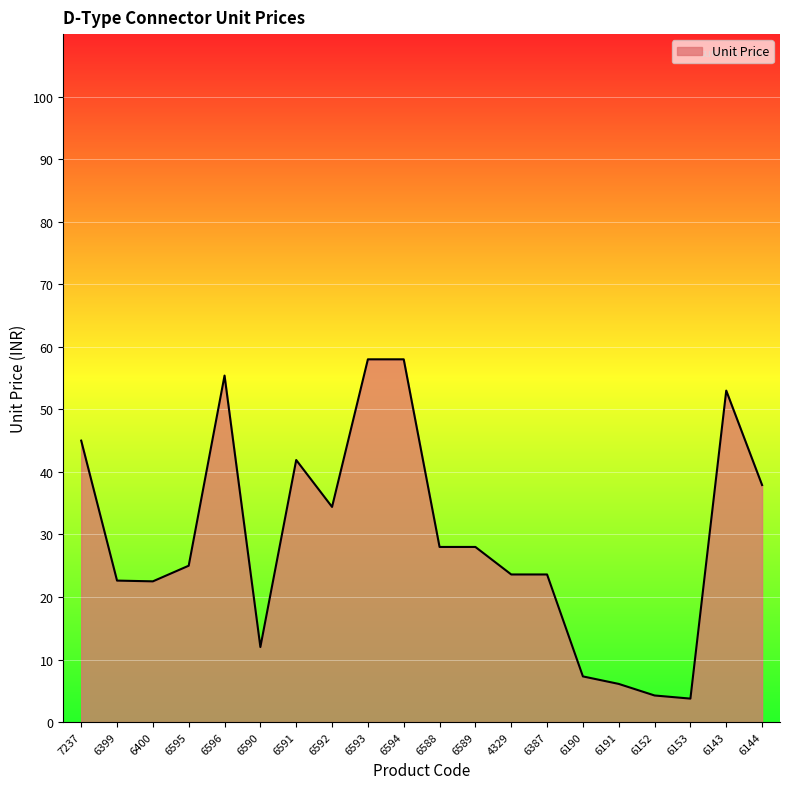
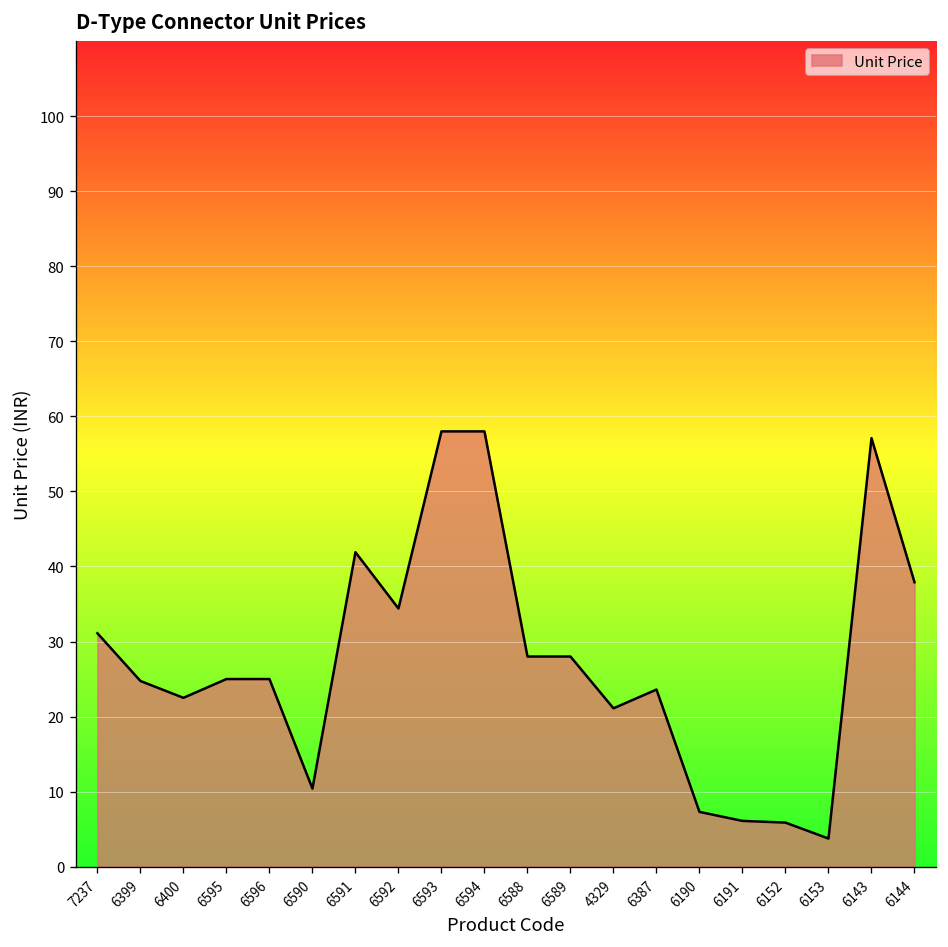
7237: 45 -> 31
6399: 23 -> 25
6596: 55 -> 25
6590: 12 -> 10
4329: 24 -> 21
6152: 4 -> 6
6143: 53 -> 57
